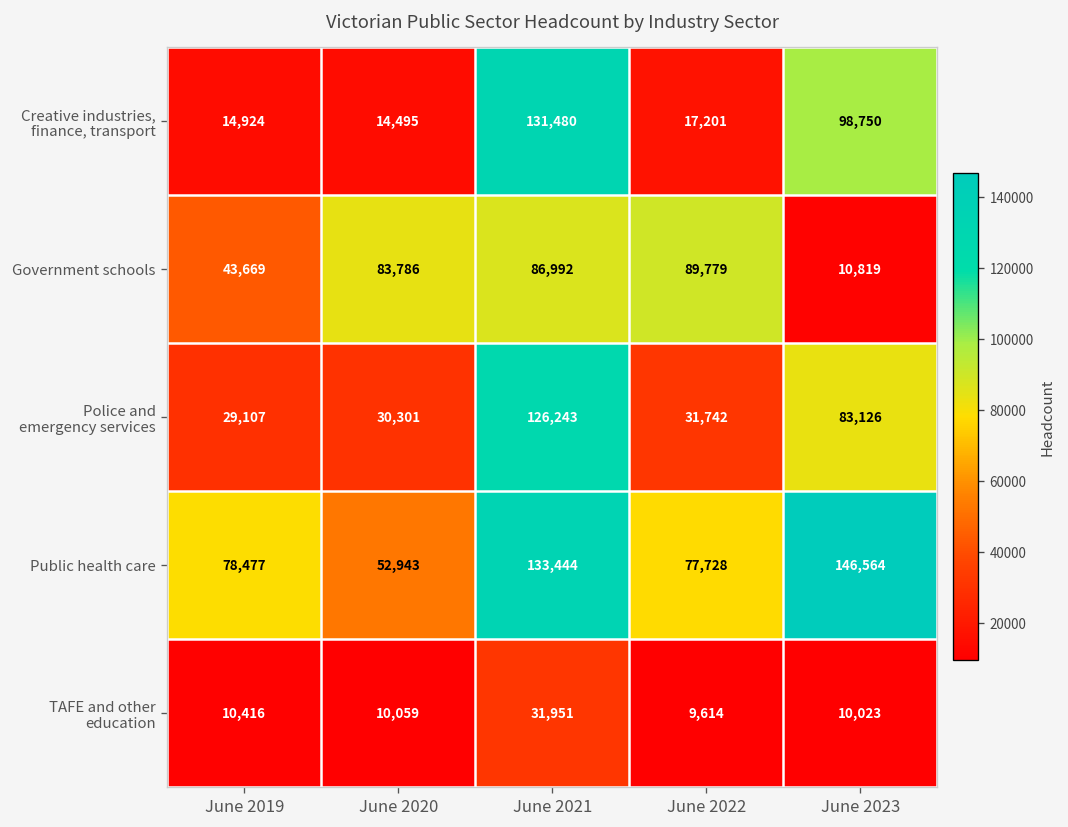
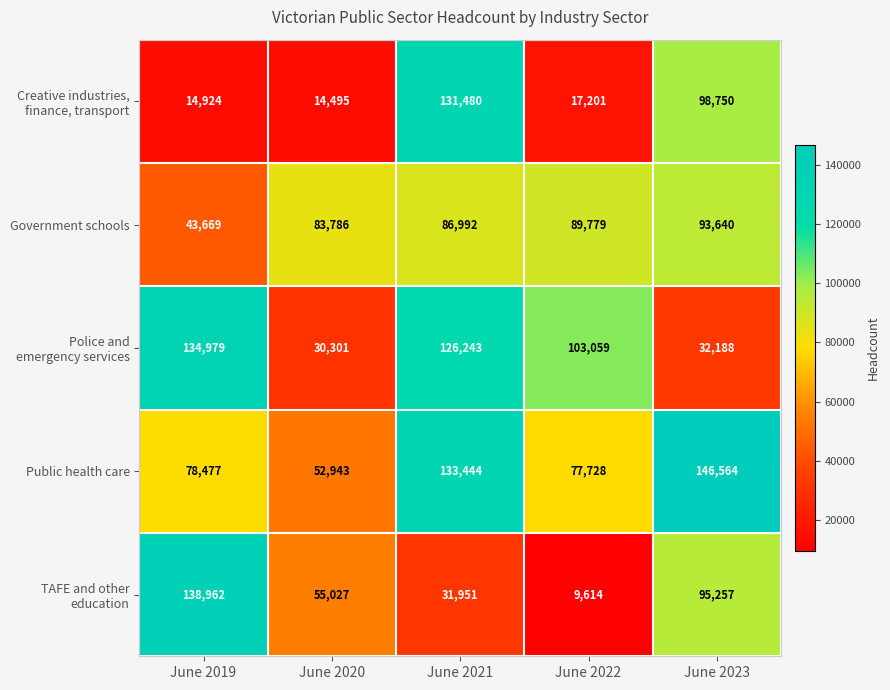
Government schools, June 2023: 10,819 -> 93,640
Police and emergency services, June 2019: 29,107 -> 134,979
Police and emergency services, June 2022: 31,742 -> 103,059
Police and emergency services, June 2023: 83,126 -> 32,188
TAFE and other education, June 2019: 10,416 -> 138,962
TAFE and other education, June 2020: 10,059 -> 55,027
TAFE and other education, June 2023: 10,023 -> 95,257
